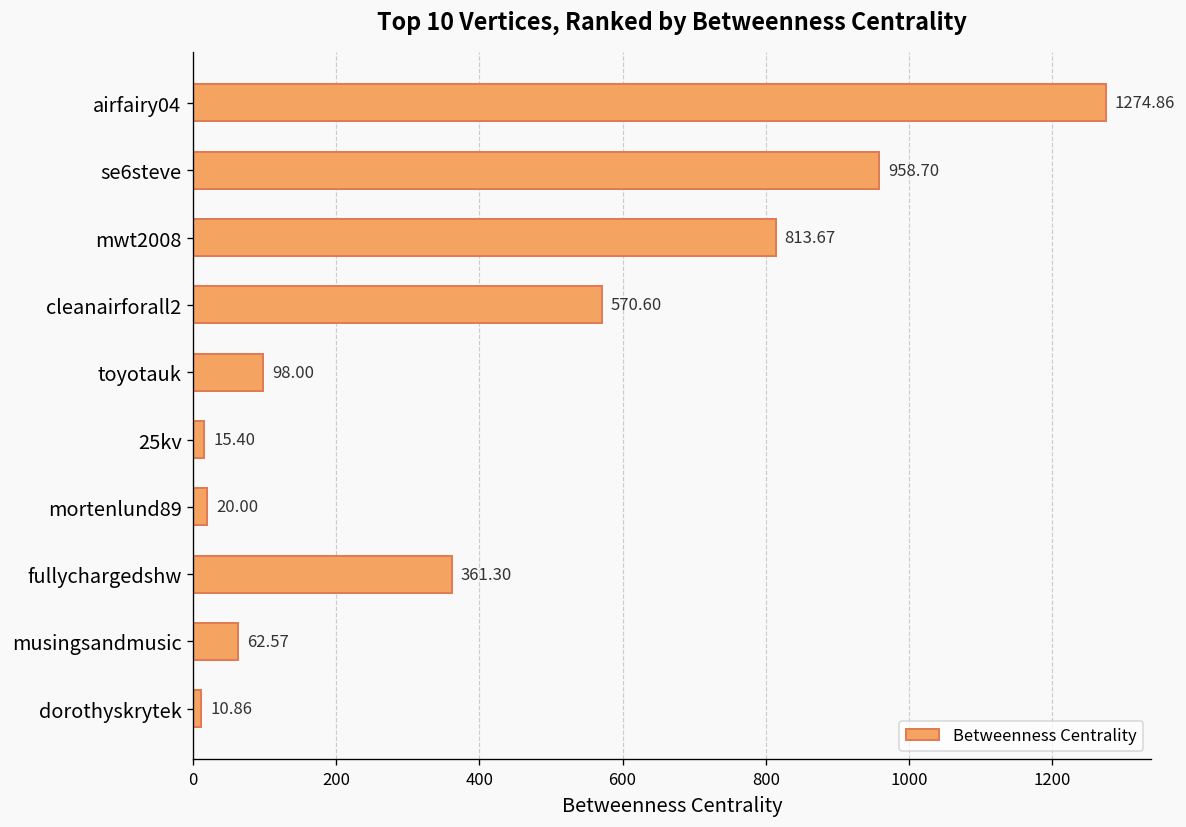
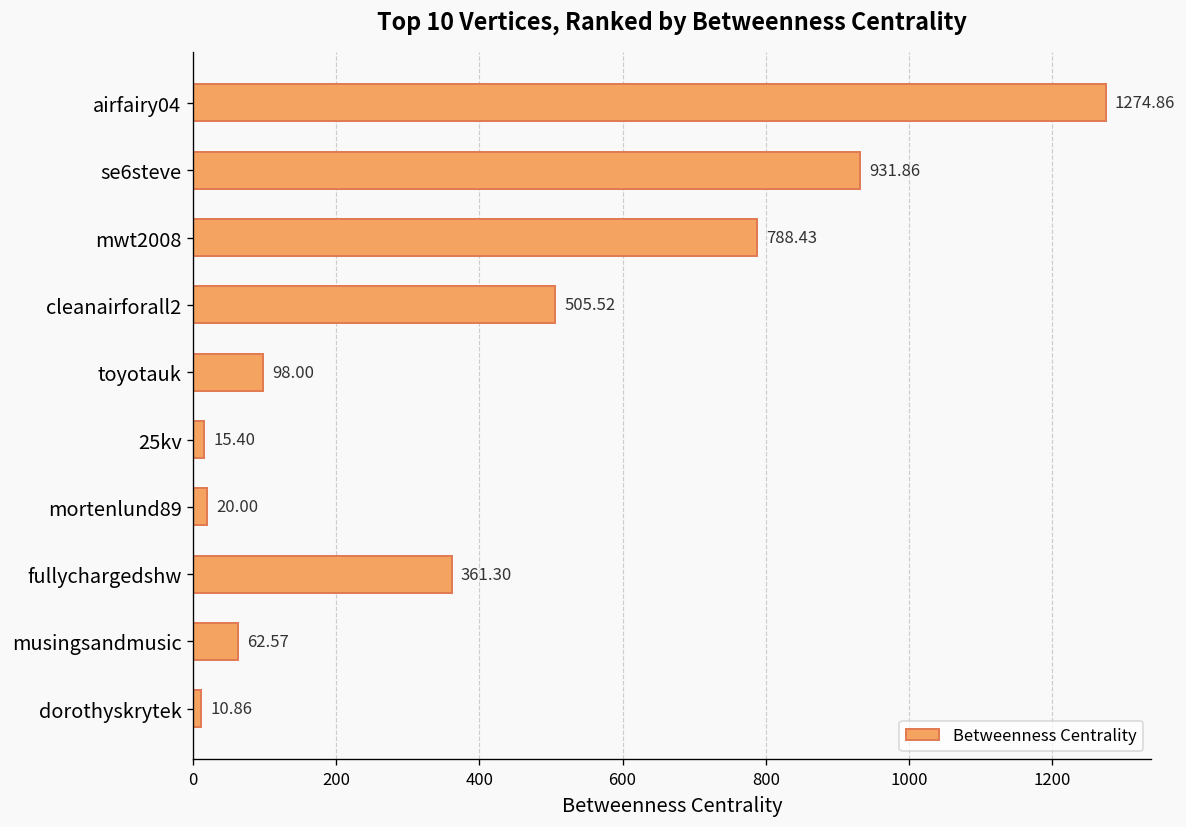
se6steve: 958.70 -> 931.86
mwt2008: 813.67 -> 788.43
cleanairforall2: 570.60 -> 505.52
